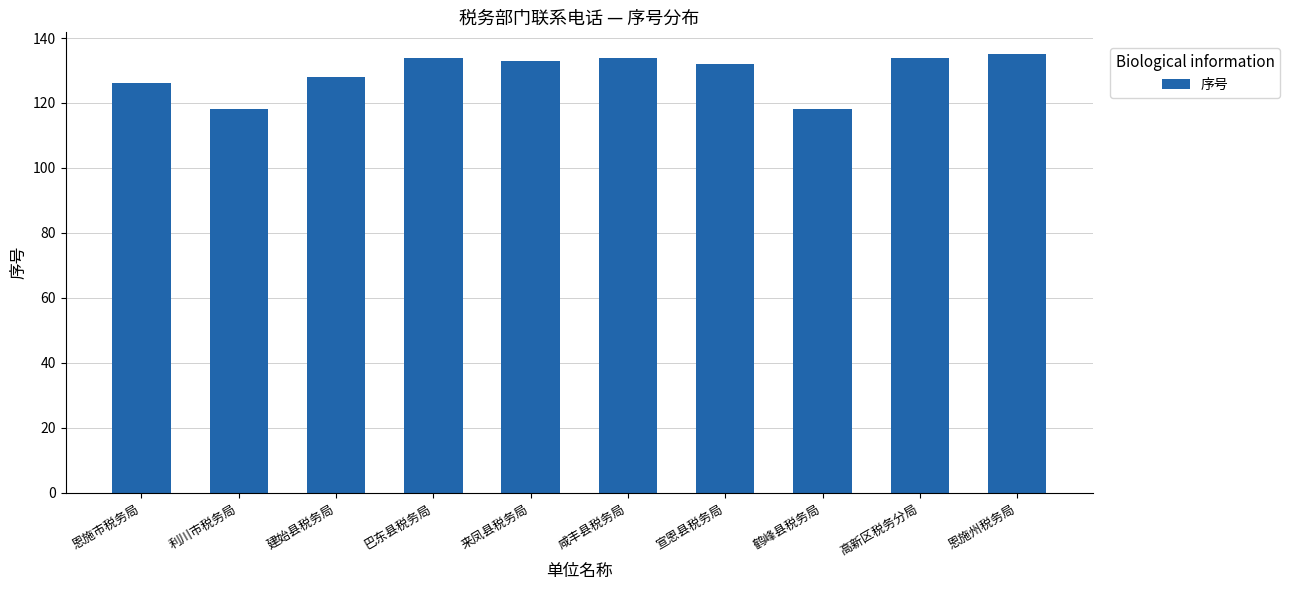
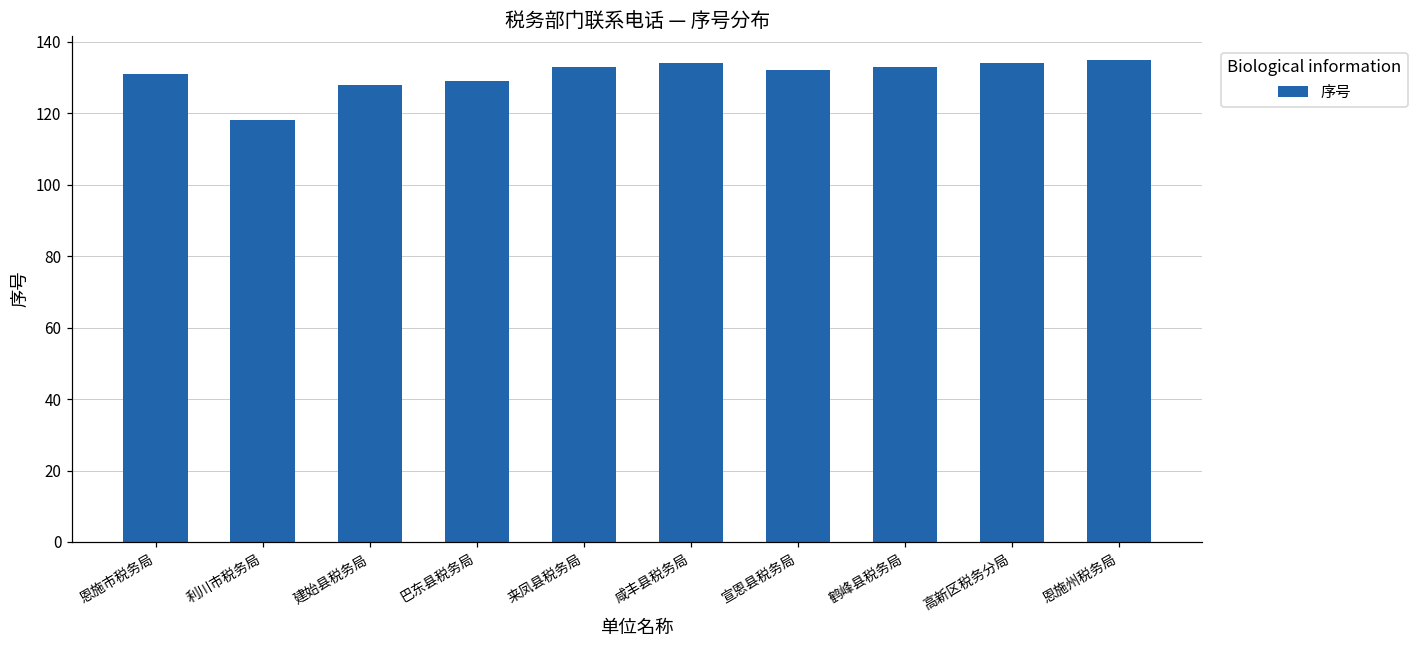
恩施市税务局: 126 -> 131
巴东县税务局: 134 -> 129
鹤峰县税务局: 118 -> 133
